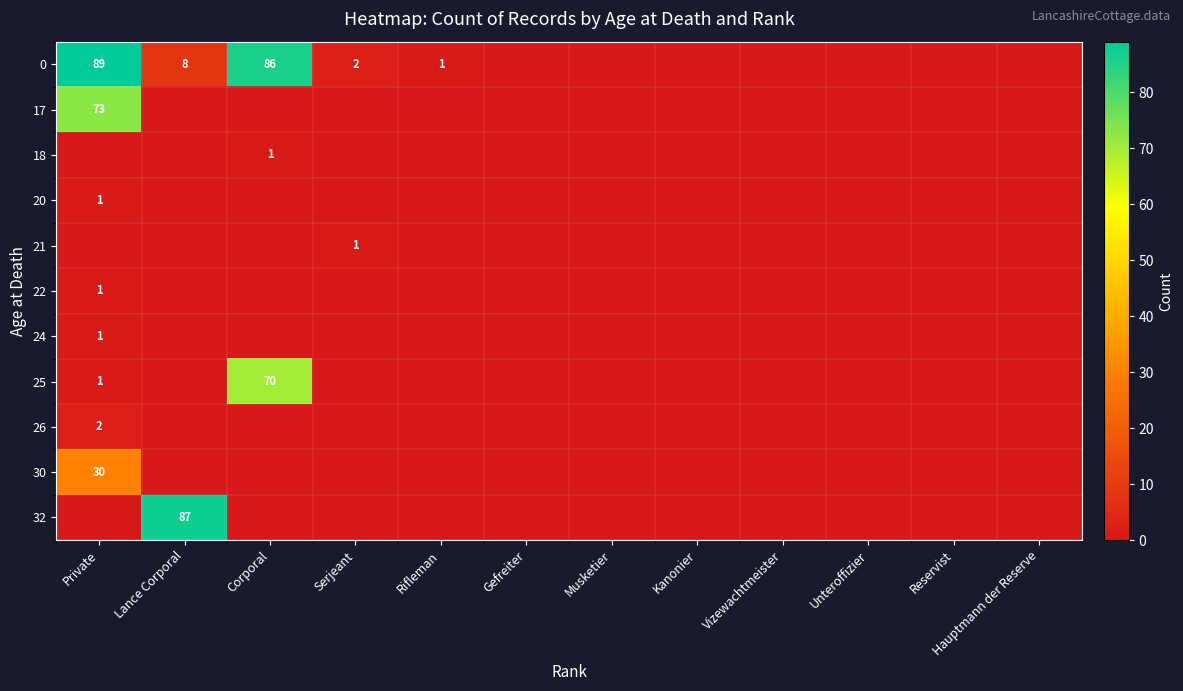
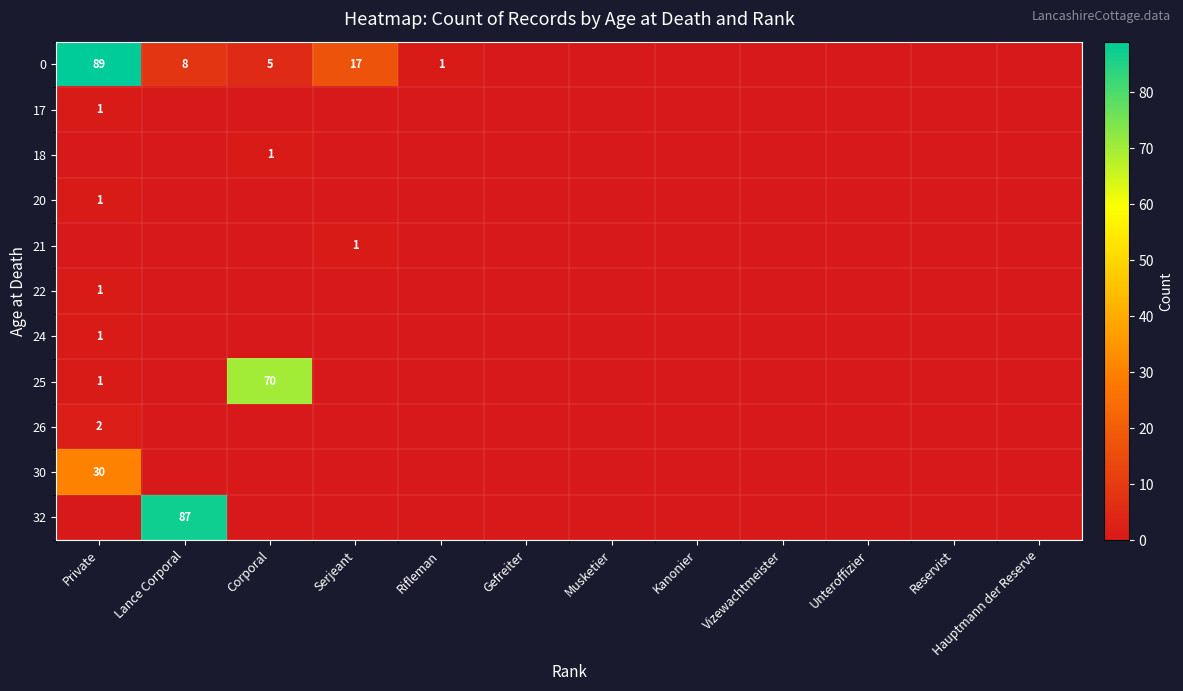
0, Corporal: 86 -> 5
0, Serjeant: 2 -> 17
17, Private: 73 -> 1
